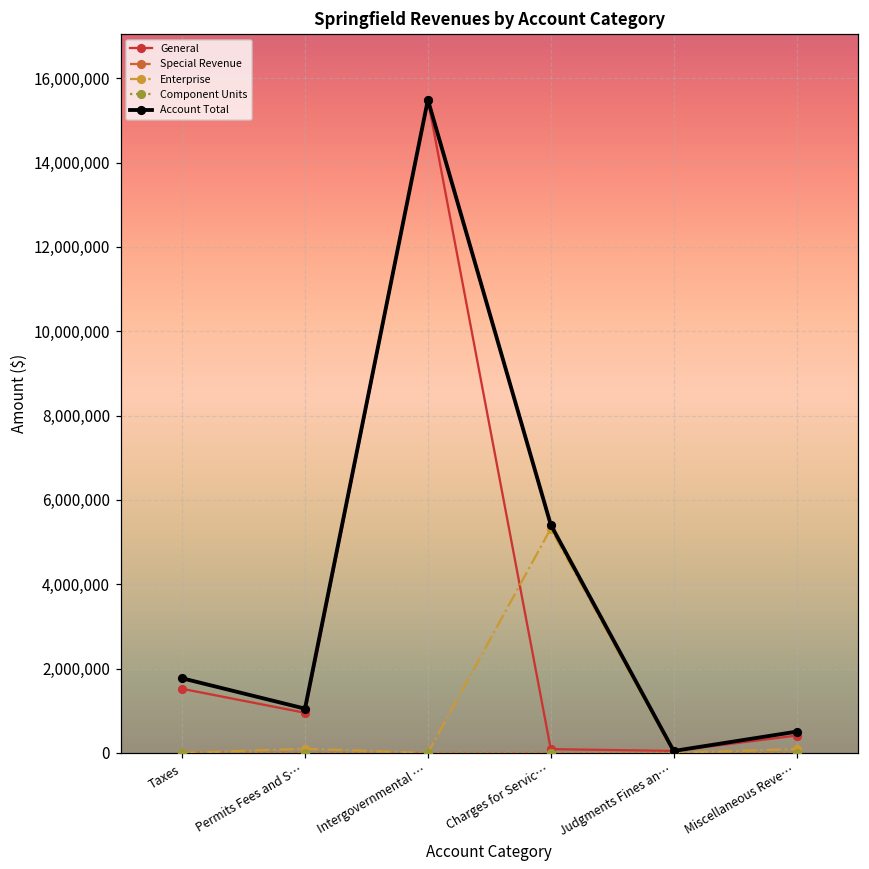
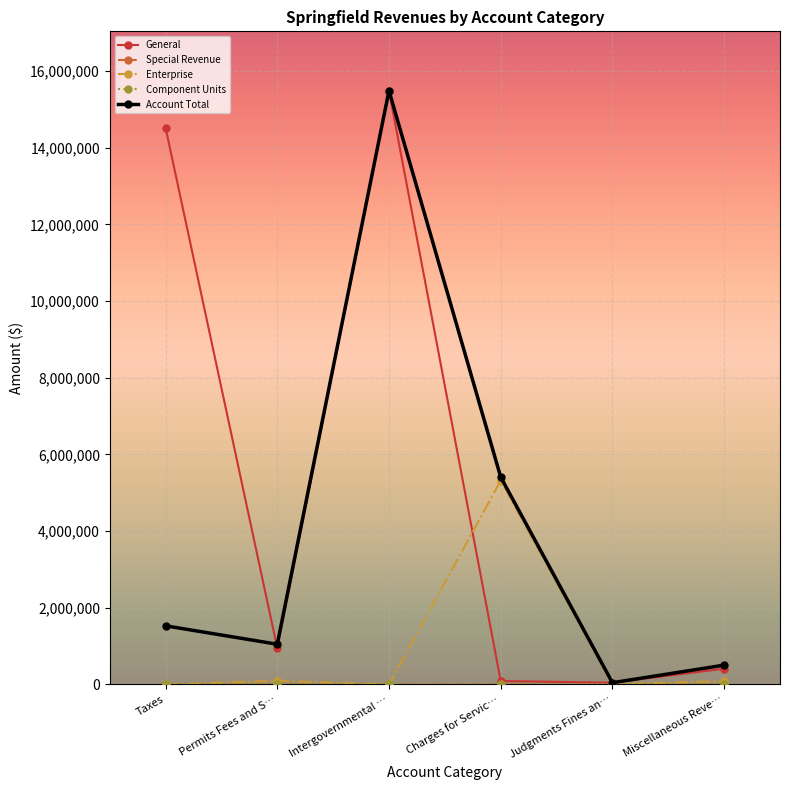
General, Taxes: 1,500,000 -> 14,500,000
Account Total, Taxes: 1,800,000 -> 1,500,000
